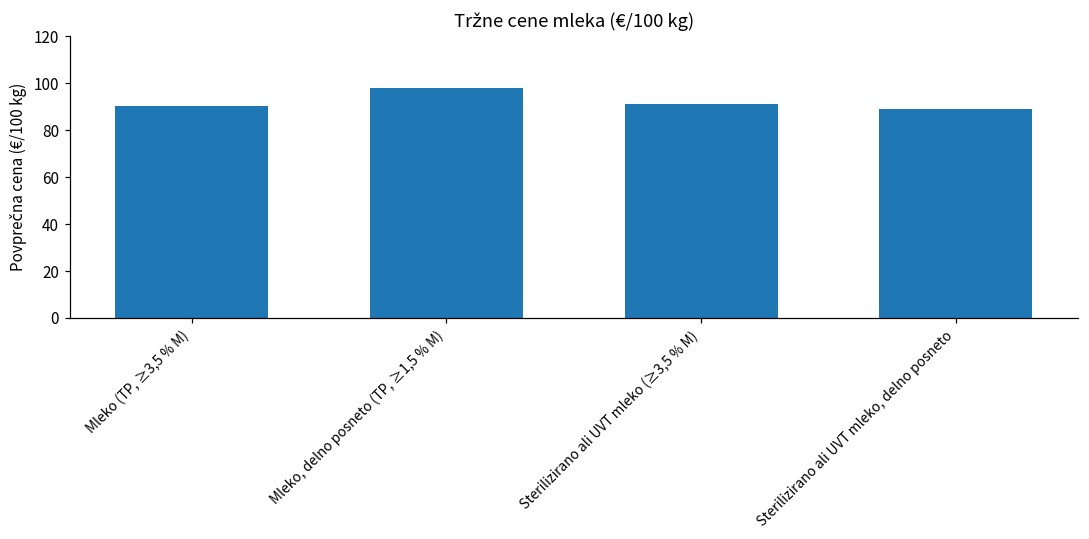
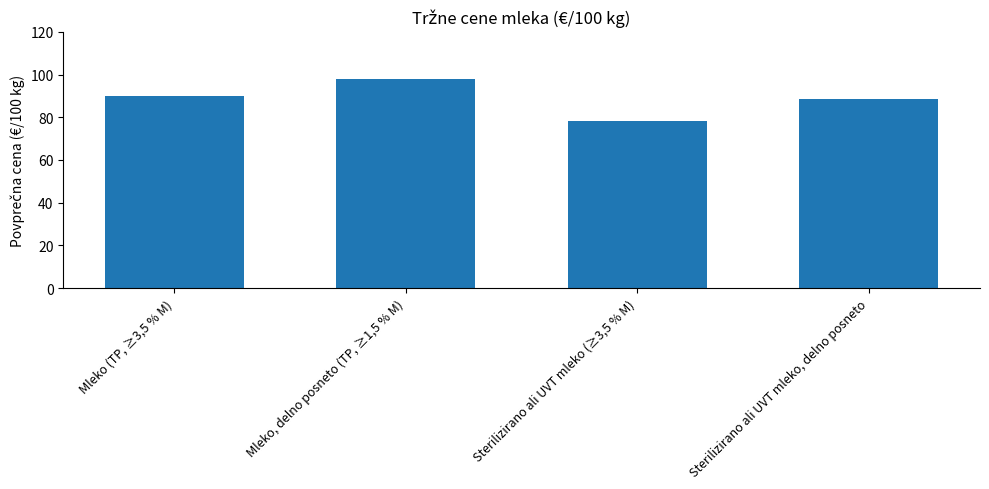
Sterilizirano ali UVT mleko (≥3,5 % M): 91 -> 78
